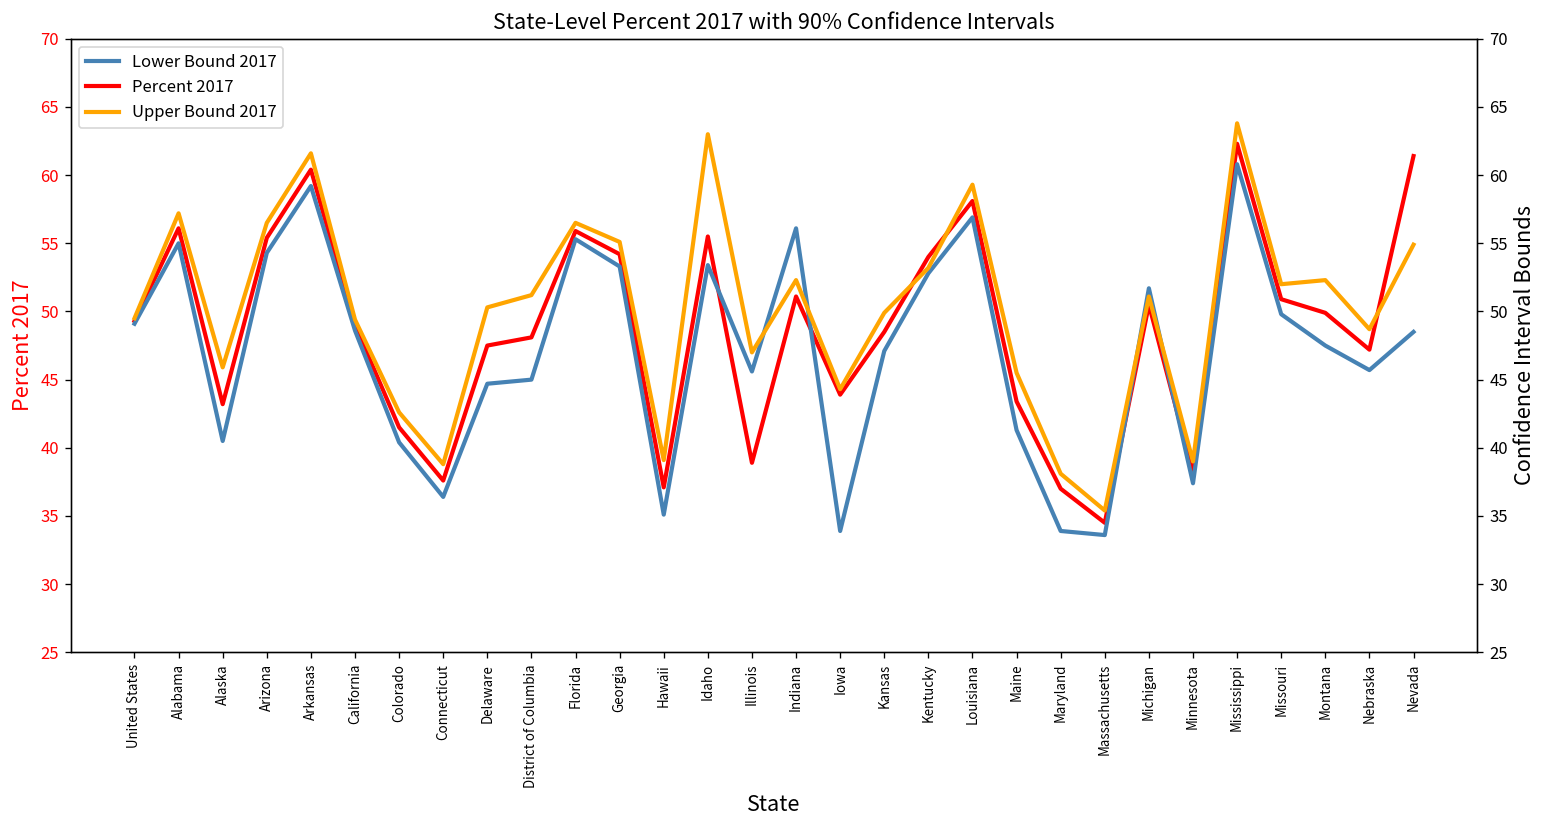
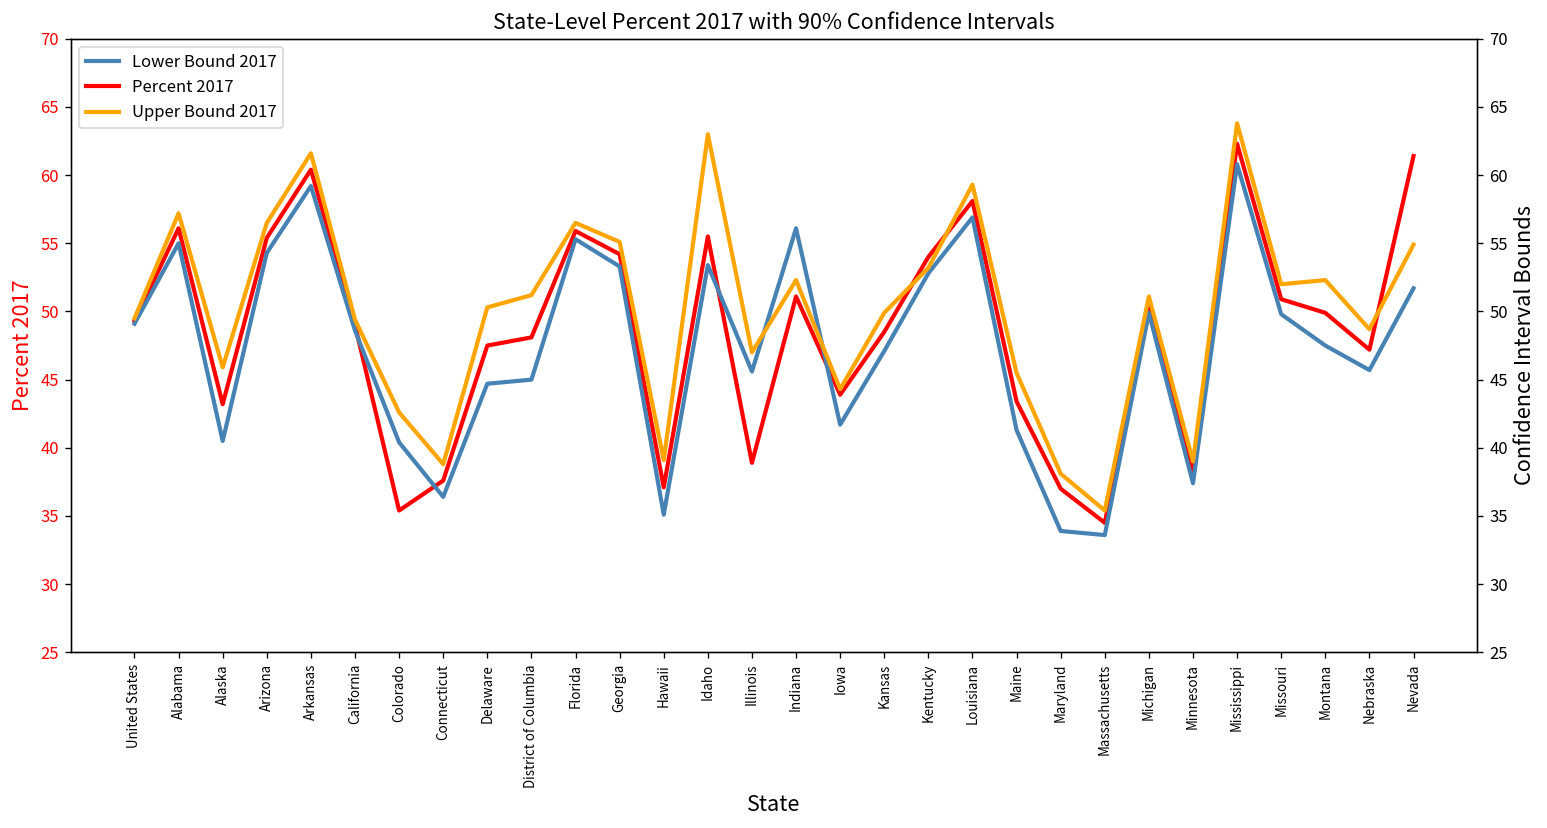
Percent 2017, Colorado: 41.5 -> 35.4
Lower Bound 2017, Iowa: 33.9 -> 41.7
Lower Bound 2017, Michigan: 51.7 -> 49.9
Lower Bound 2017, Nevada: 48.5 -> 51.7
